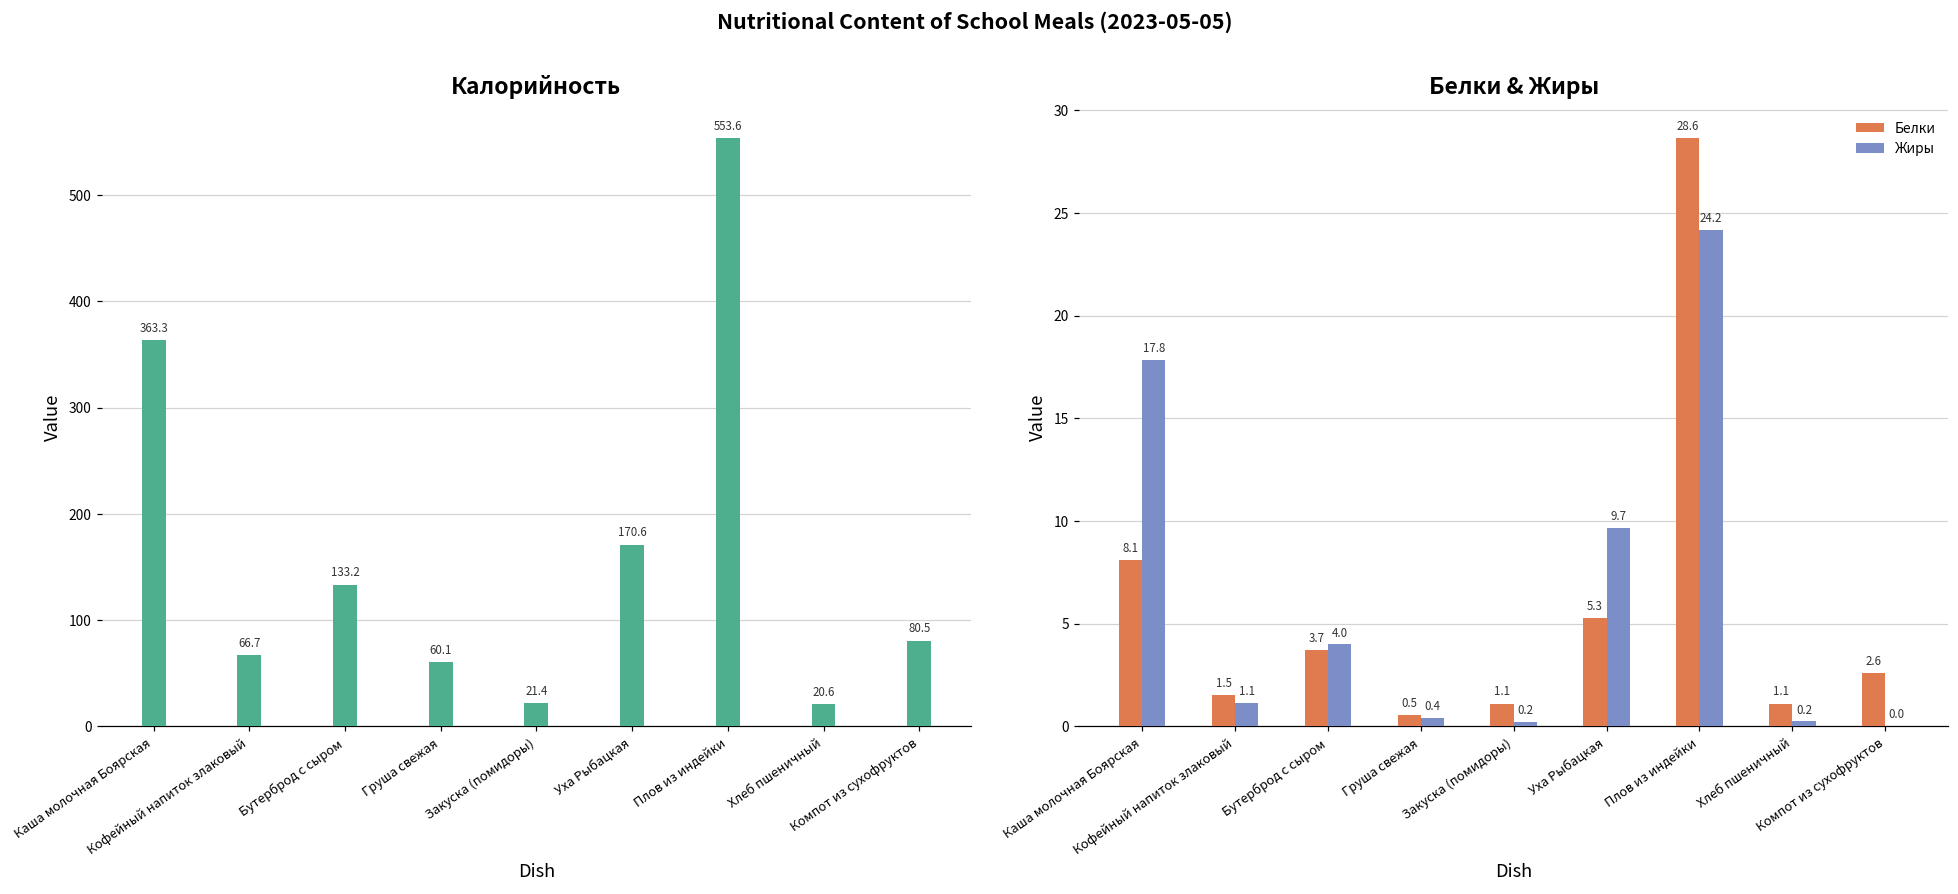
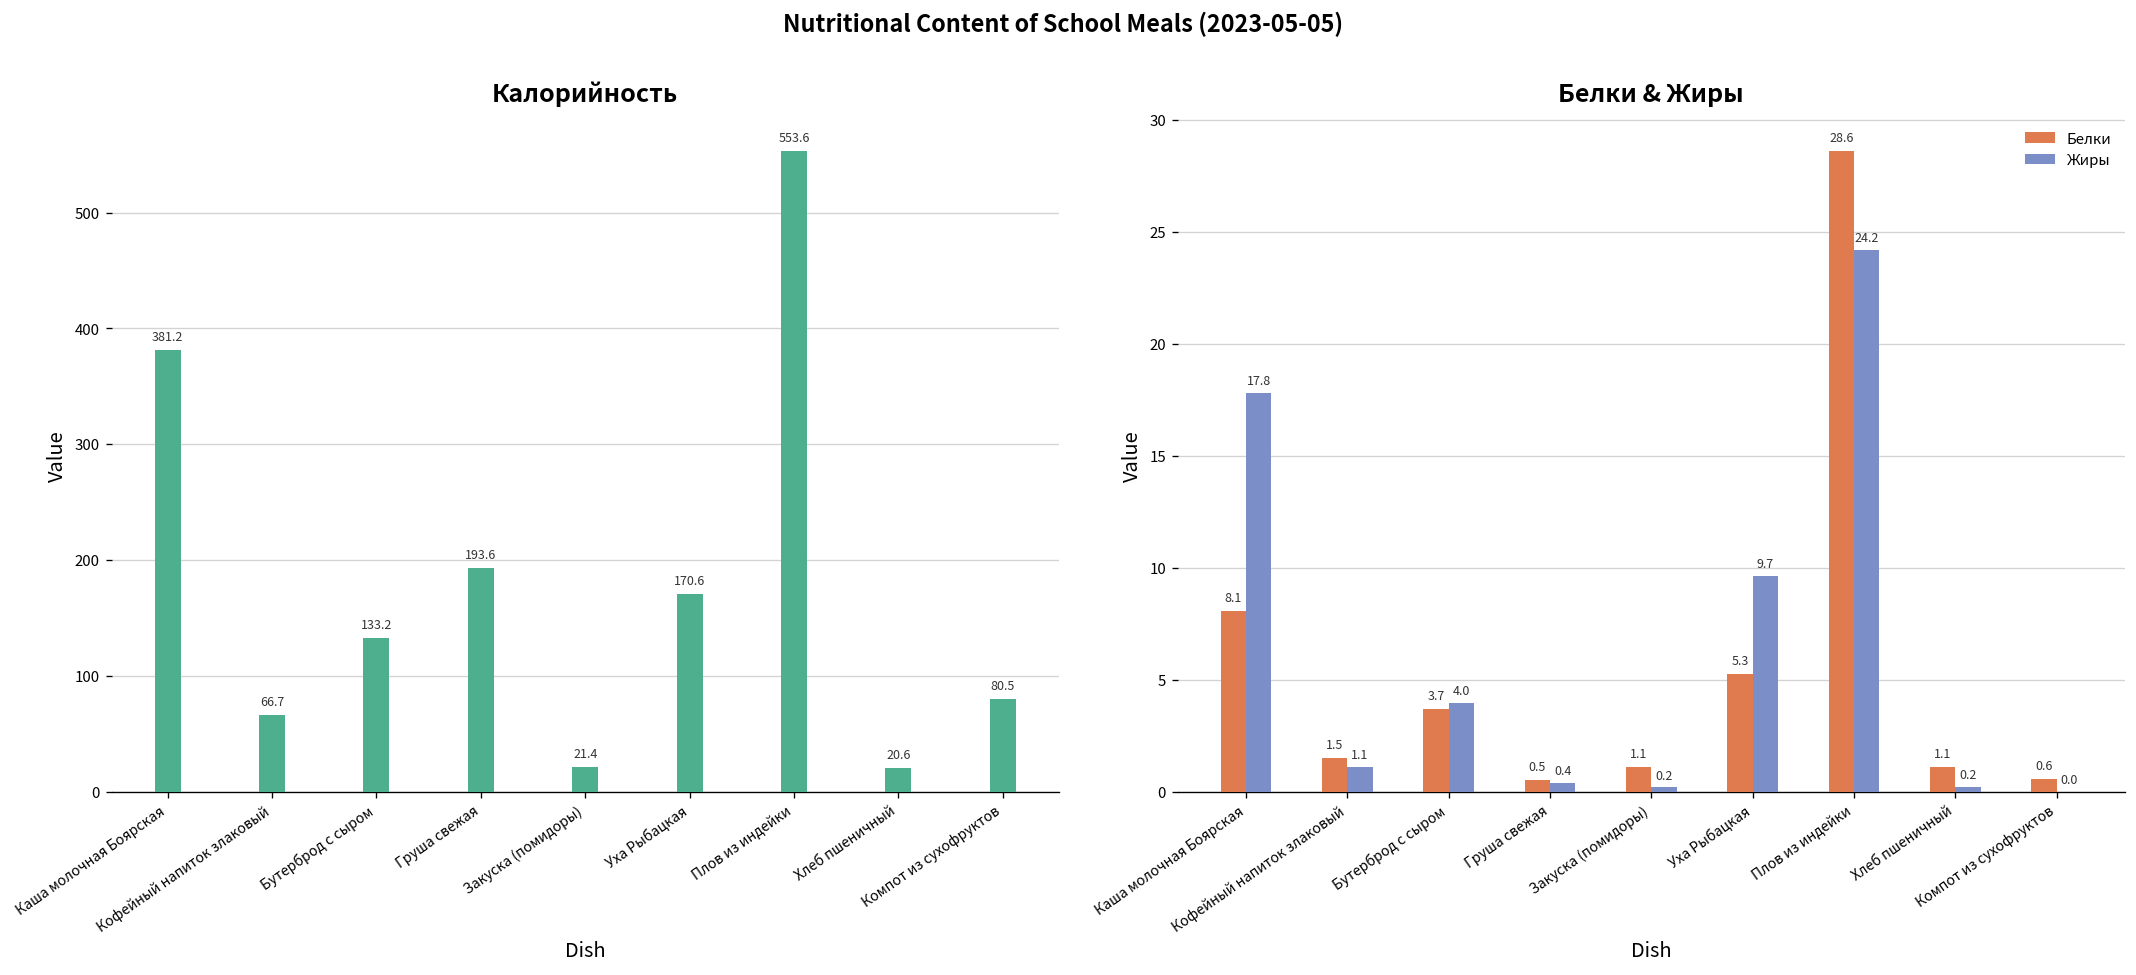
Калорийность, Каша молочная Боярская: 363.3 -> 381.2
Калорийность, Груша свежая: 60.1 -> 193.6
Белки & Жиры, Белки, Компот из сухофруктов: 2.6 -> 0.6
